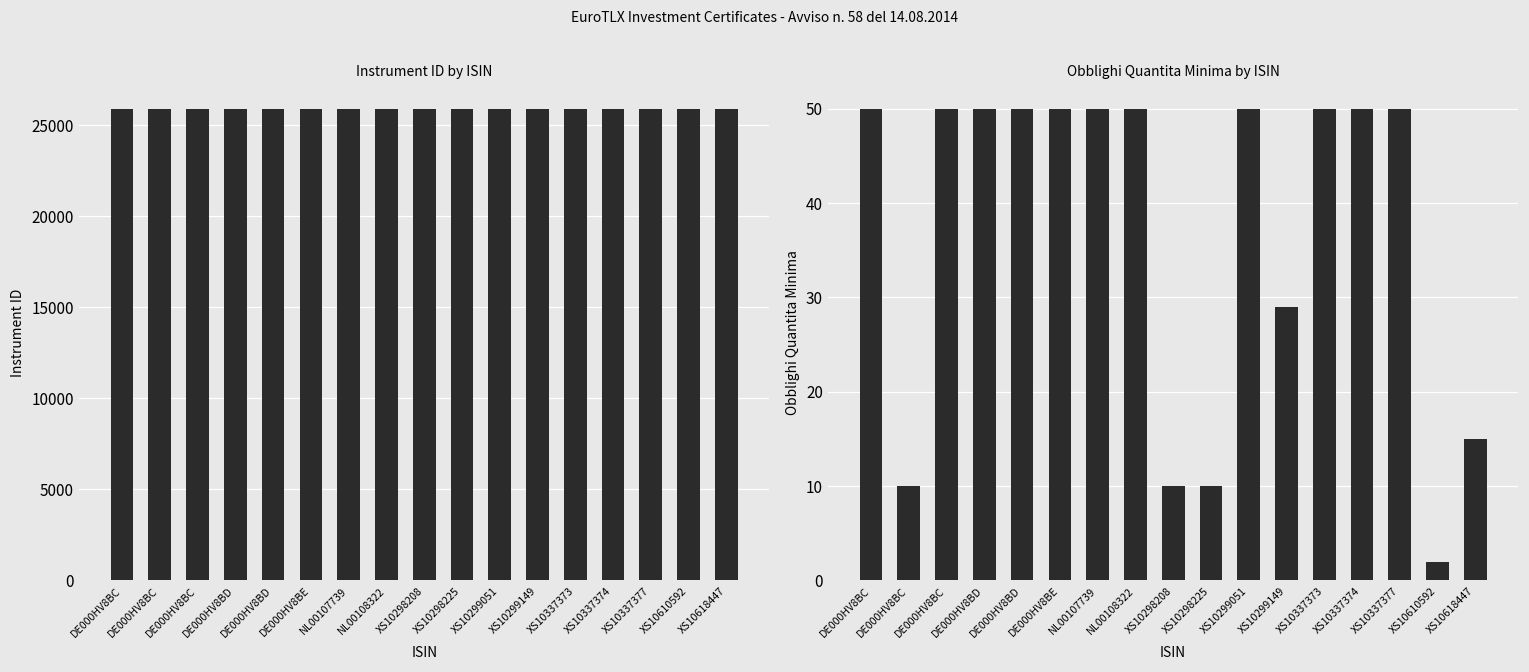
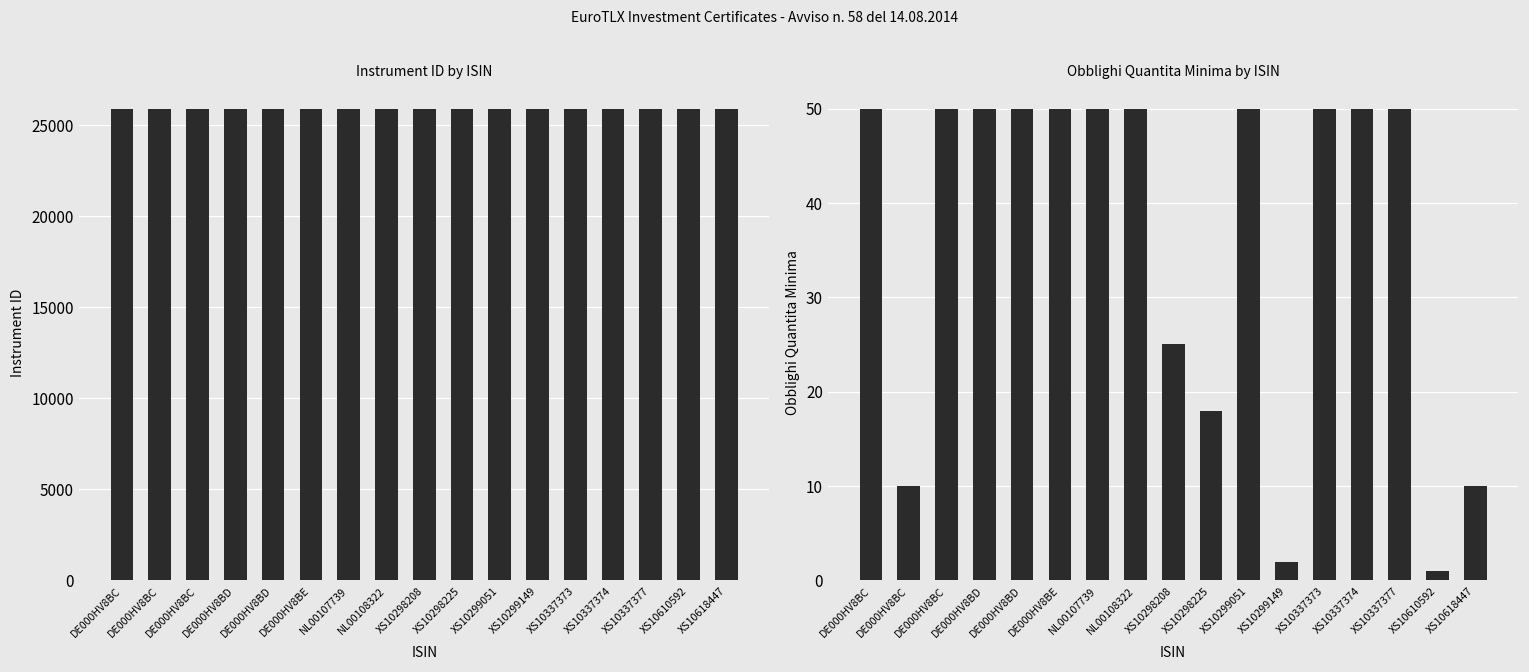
Obblighi Quantita Minima by ISIN, XS10298208: 10 -> 25
Obblighi Quantita Minima by ISIN, XS10298225: 10 -> 18
Obblighi Quantita Minima by ISIN, XS10299149: 29 -> 2
Obblighi Quantita Minima by ISIN, XS10610592: 2 -> 1
Obblighi Quantita Minima by ISIN, XS10618447: 15 -> 10
